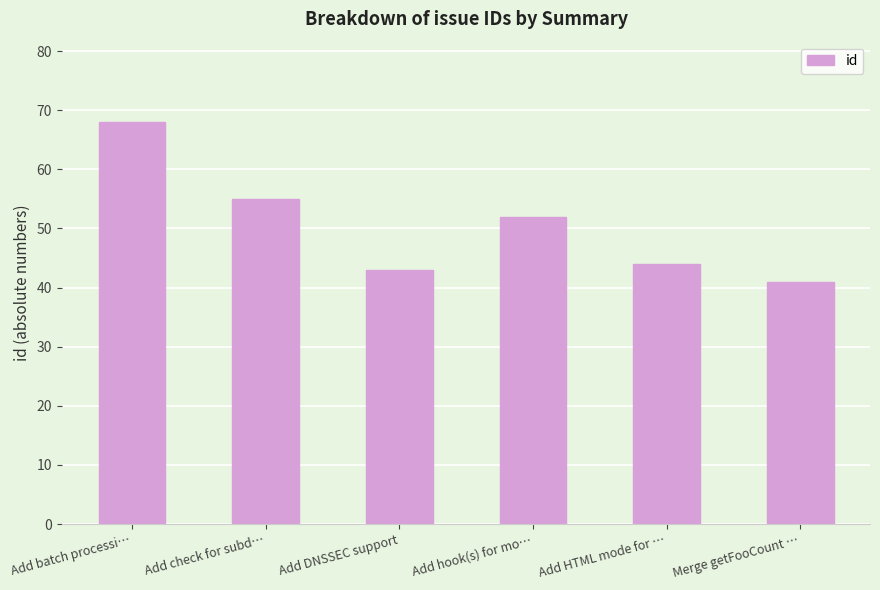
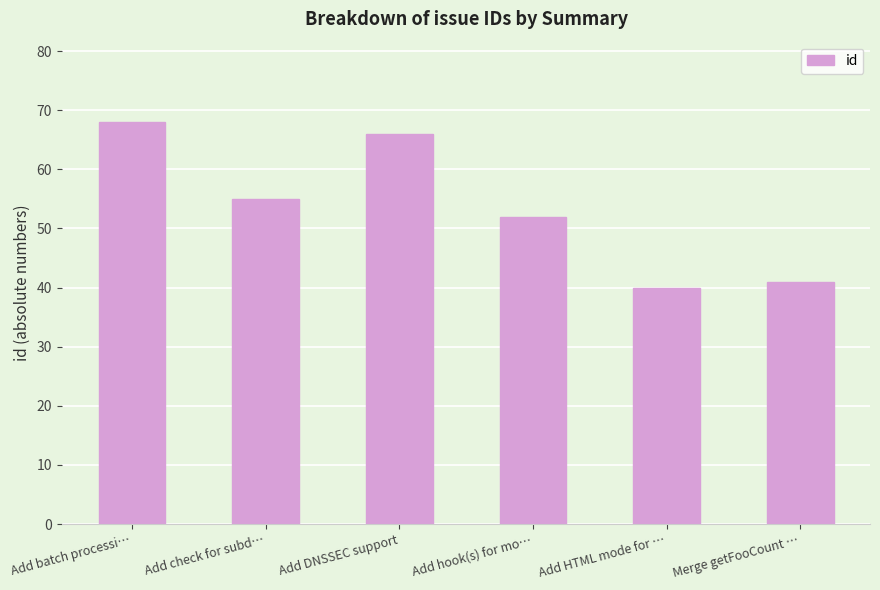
Add DNSSEC support: 43 -> 66
Add HTML mode for …: 44 -> 40
